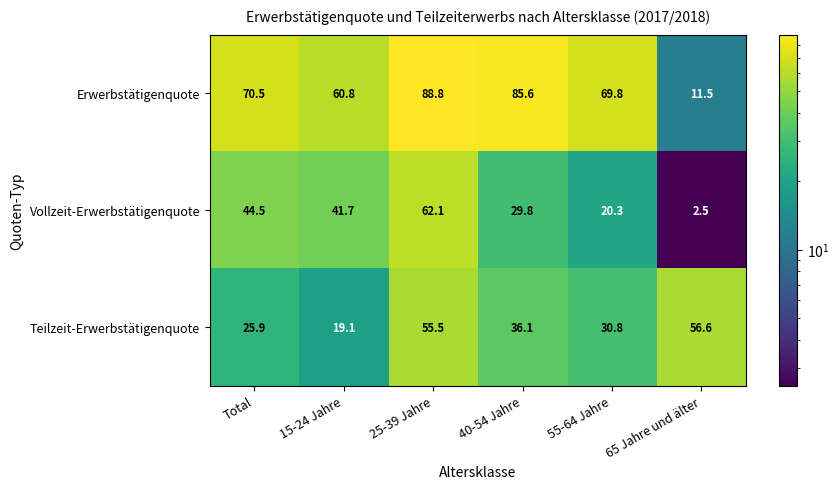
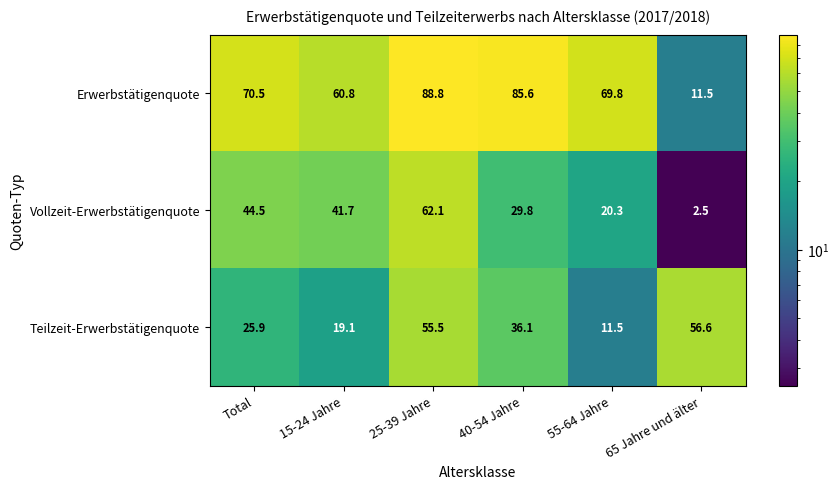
Teilzeit-Erwerbstätigenquote, 55-64 Jahre: 30.8 -> 11.5
